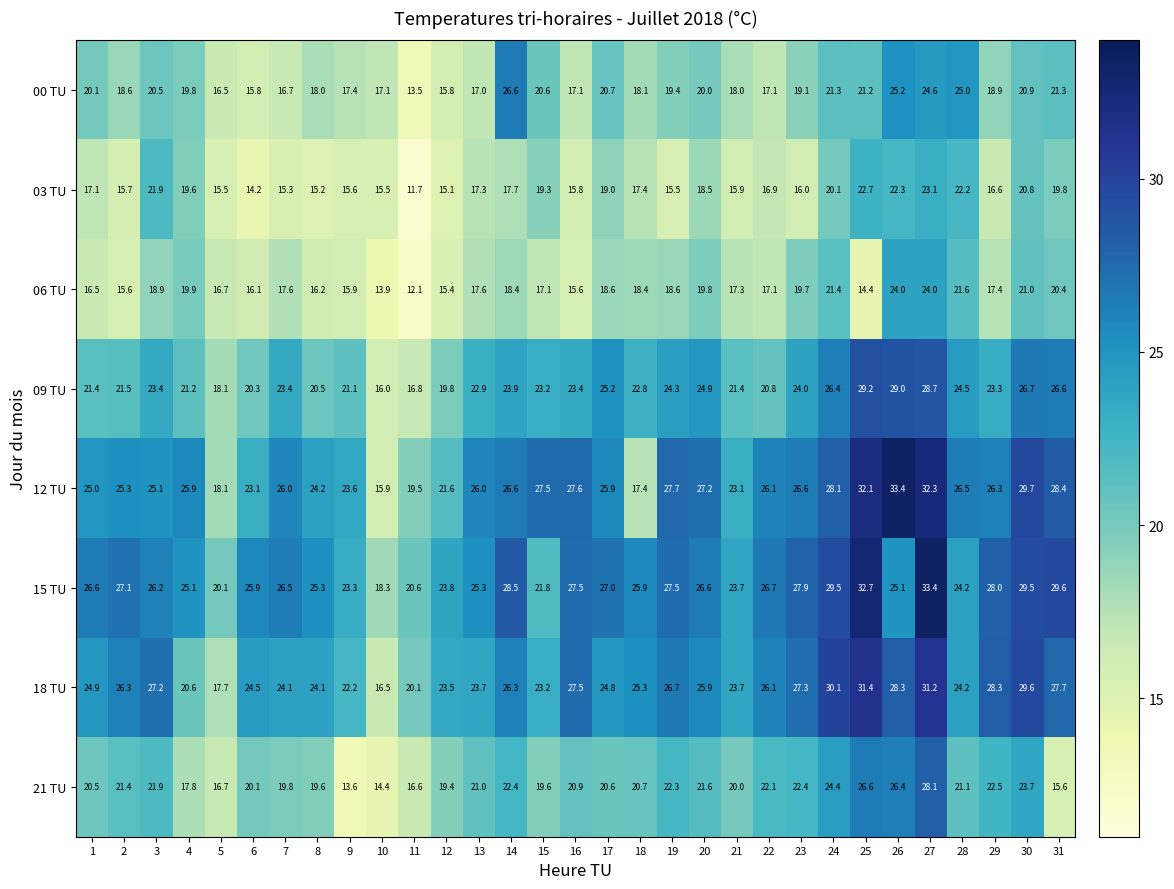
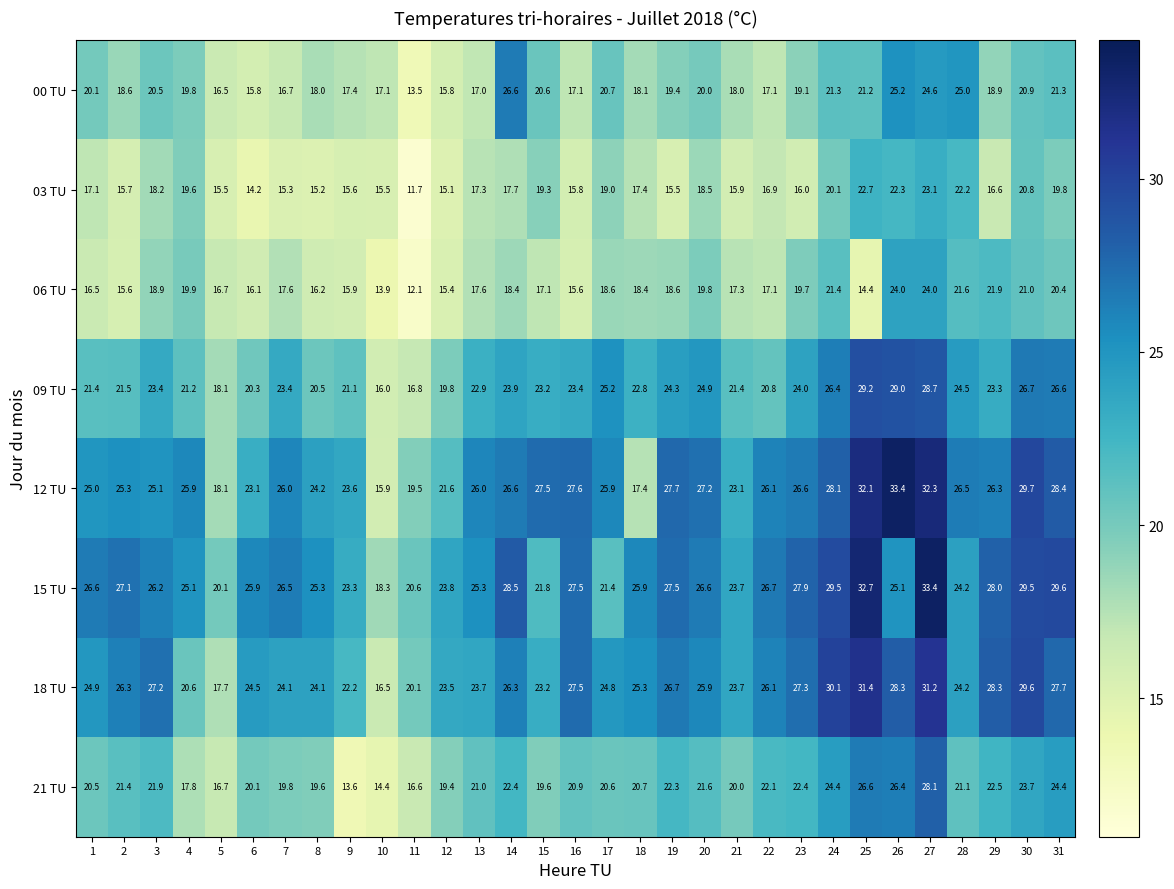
03 TU, 3: 21.9 -> 18.2
06 TU, 29: 17.4 -> 21.9
15 TU, 17: 27.0 -> 21.4
21 TU, 31: 15.6 -> 24.4
